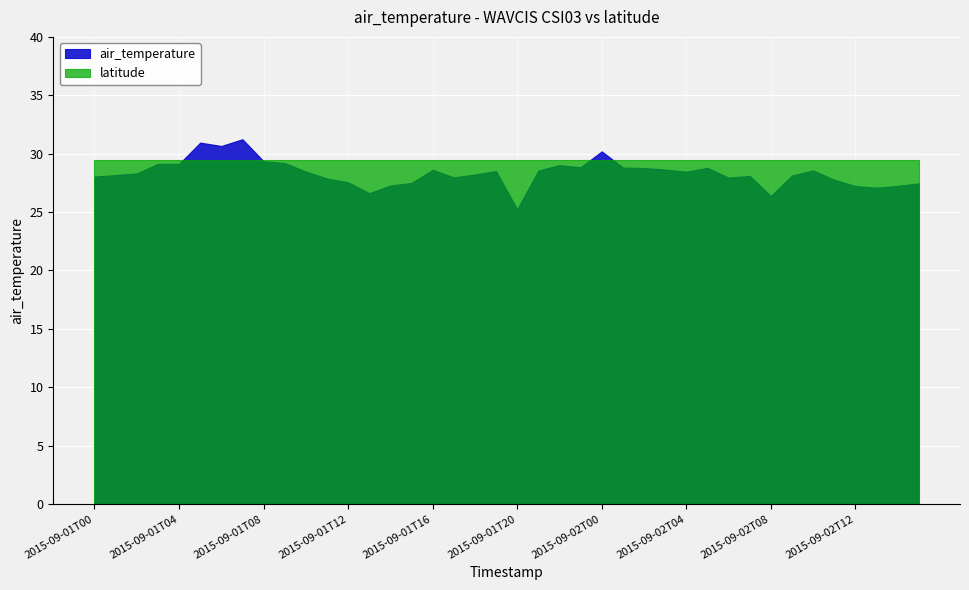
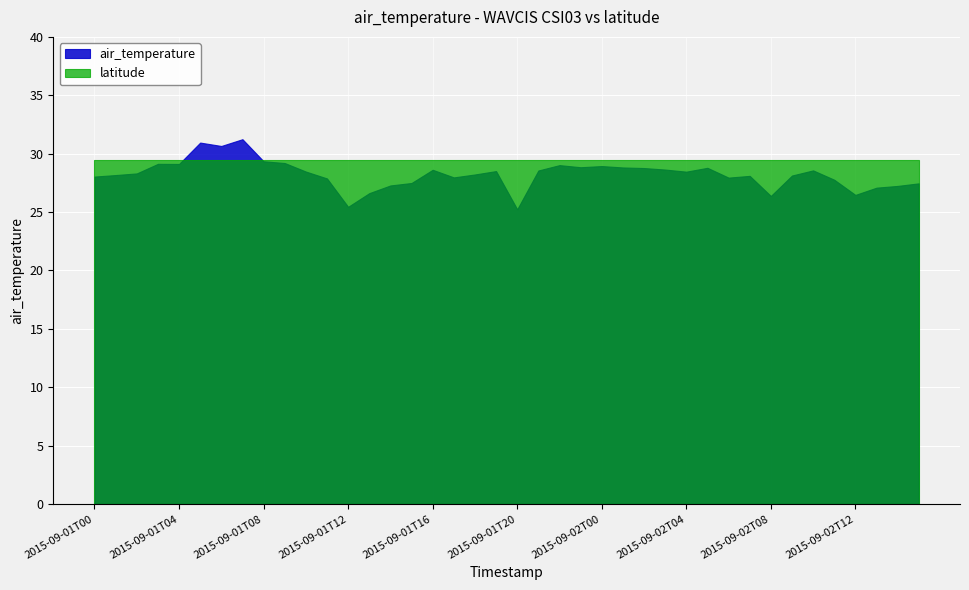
air_temperature, 2015-09-01T12: 27.6 -> 25.5
air_temperature, 2015-09-02T00: 30.2 -> 28.9
air_temperature, 2015-09-02T12: 27.2 -> 26.5
